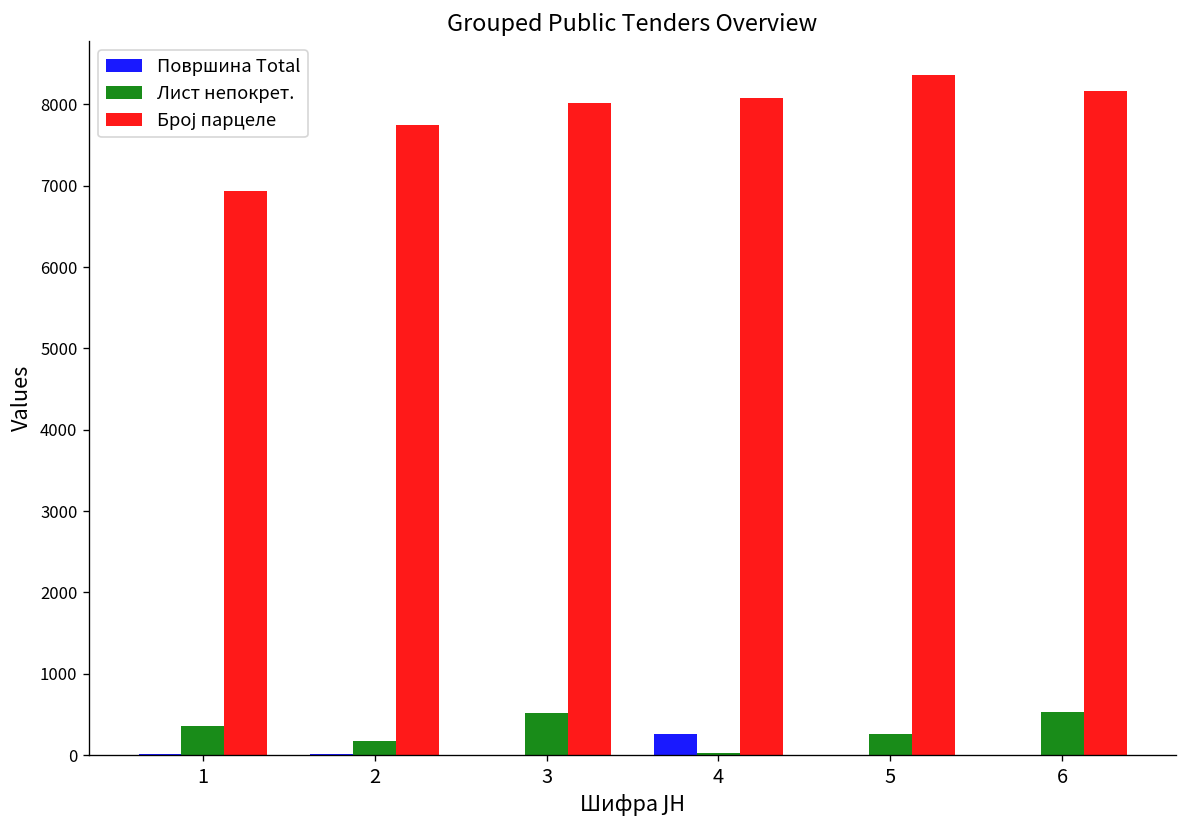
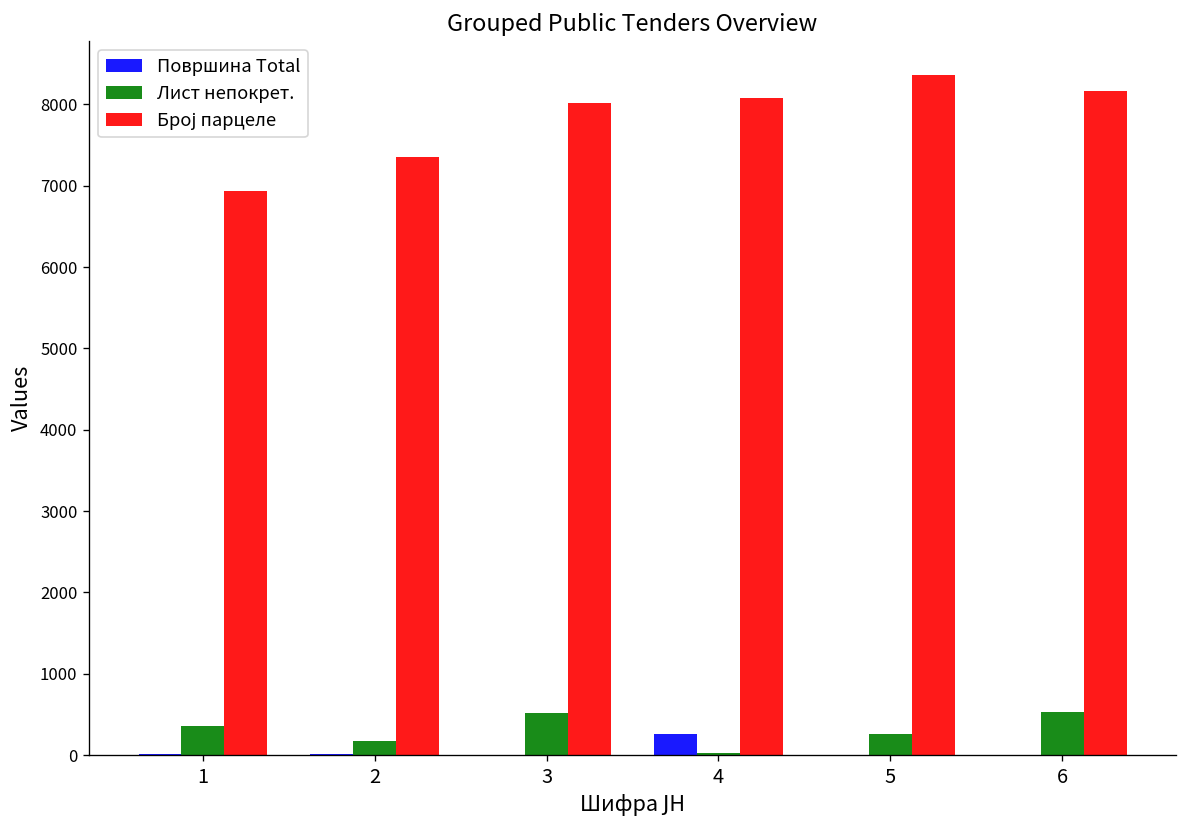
Број парцеле, 2: 7700 -> 7400
